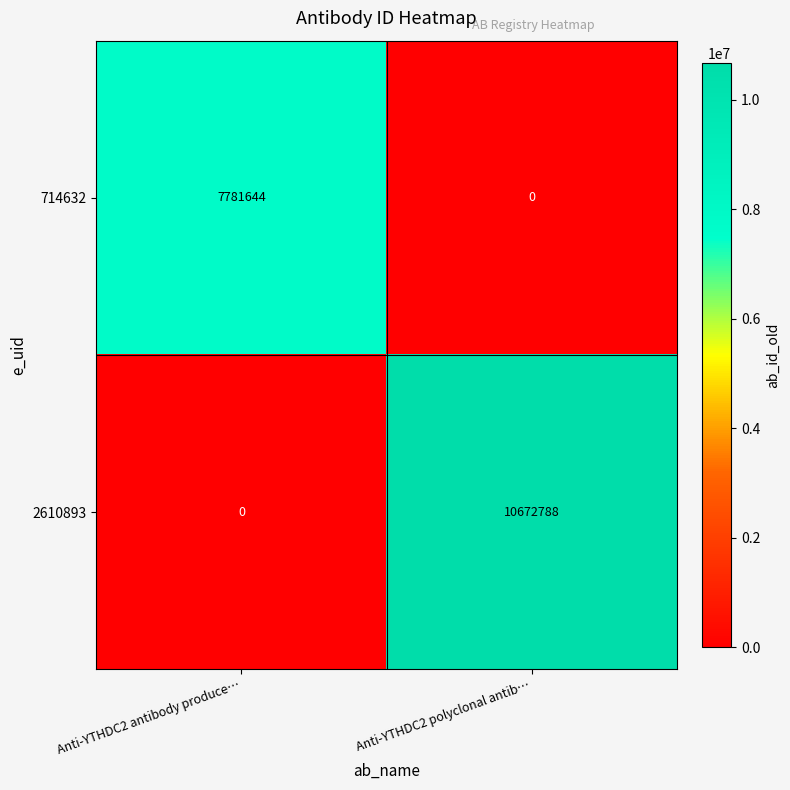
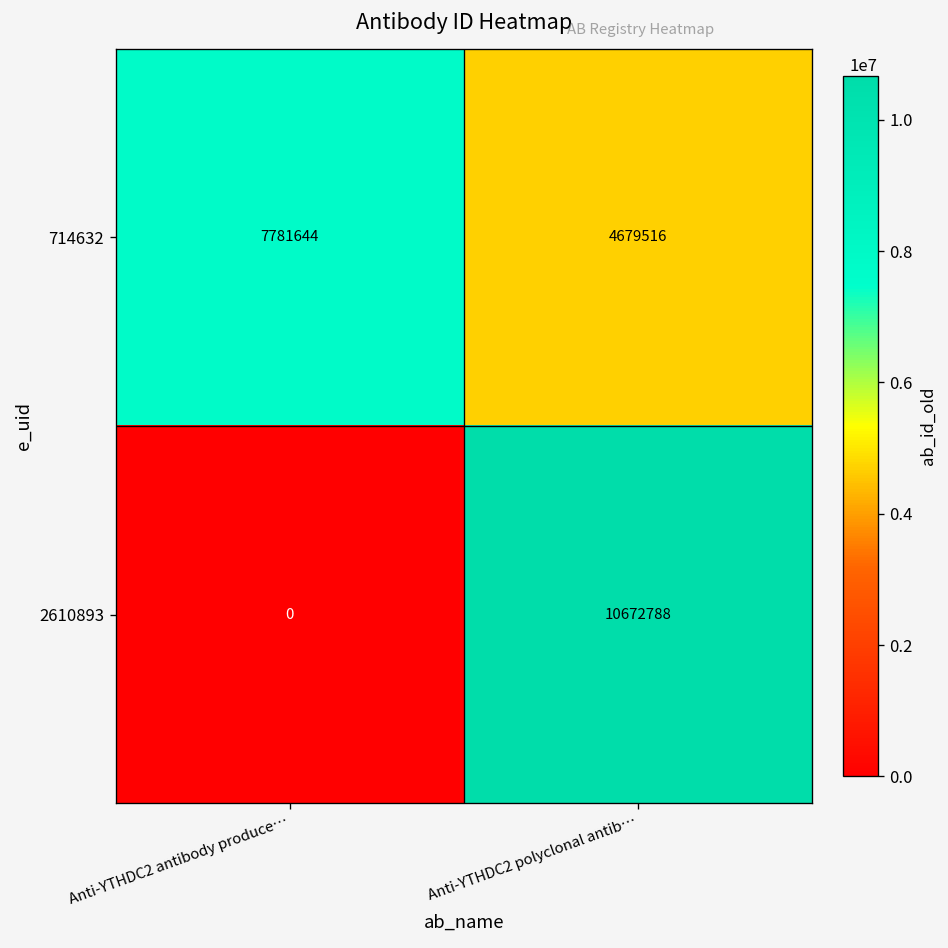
714632, Anti-YTHDC2 polyclonal antib…: 0 -> 4679516
